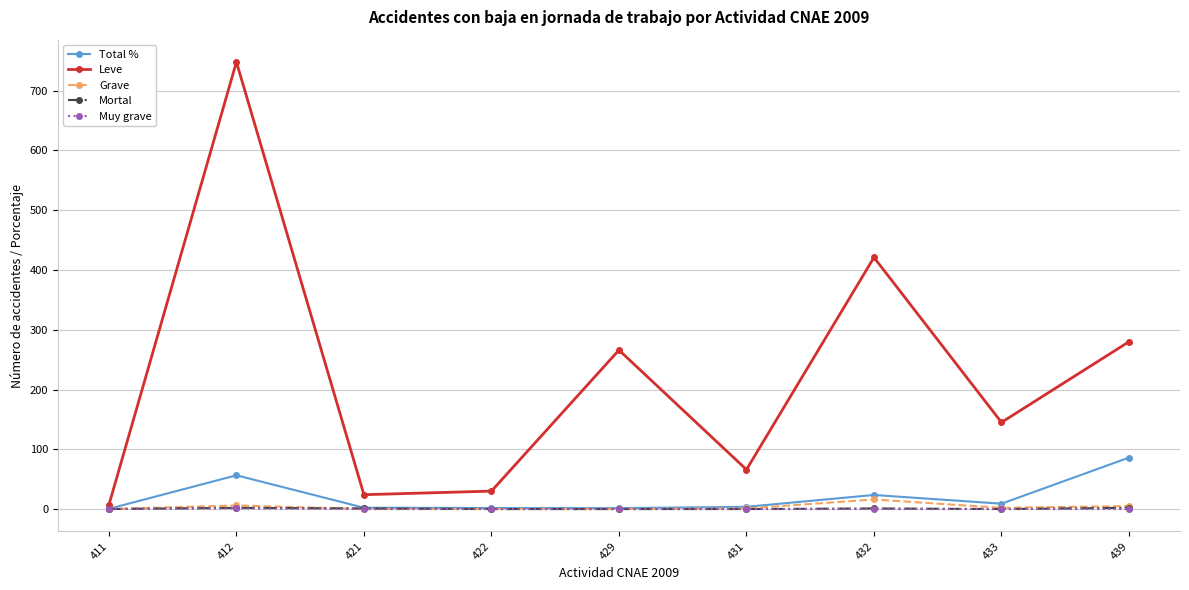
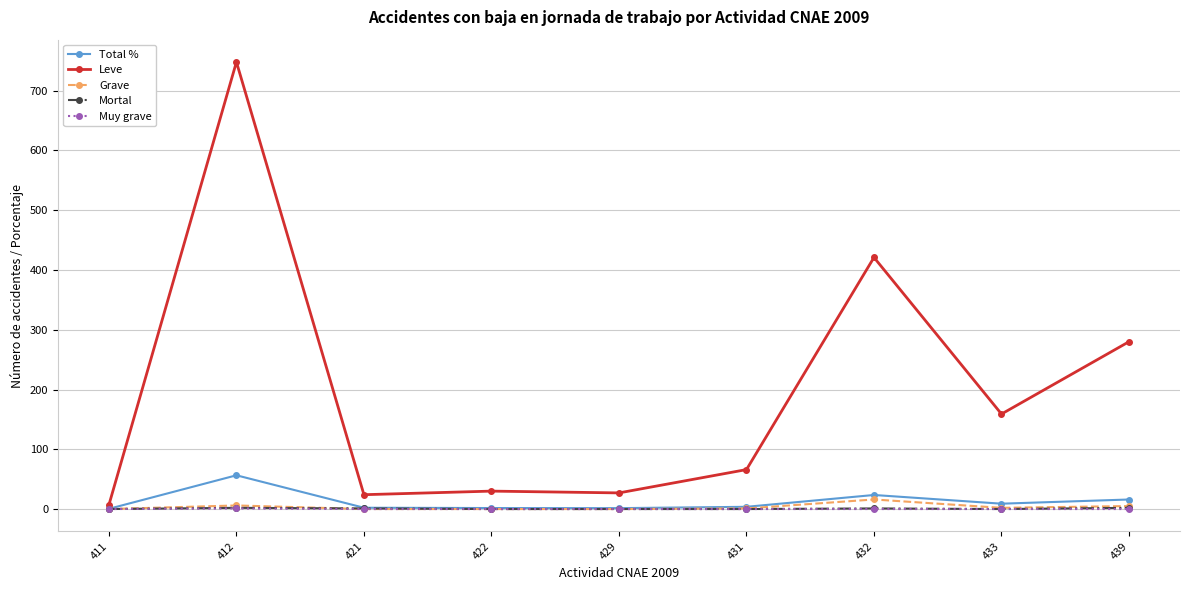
Leve, 429: 270 -> 30
Leve, 433: 150 -> 160
Total %, 439: 90 -> 20
